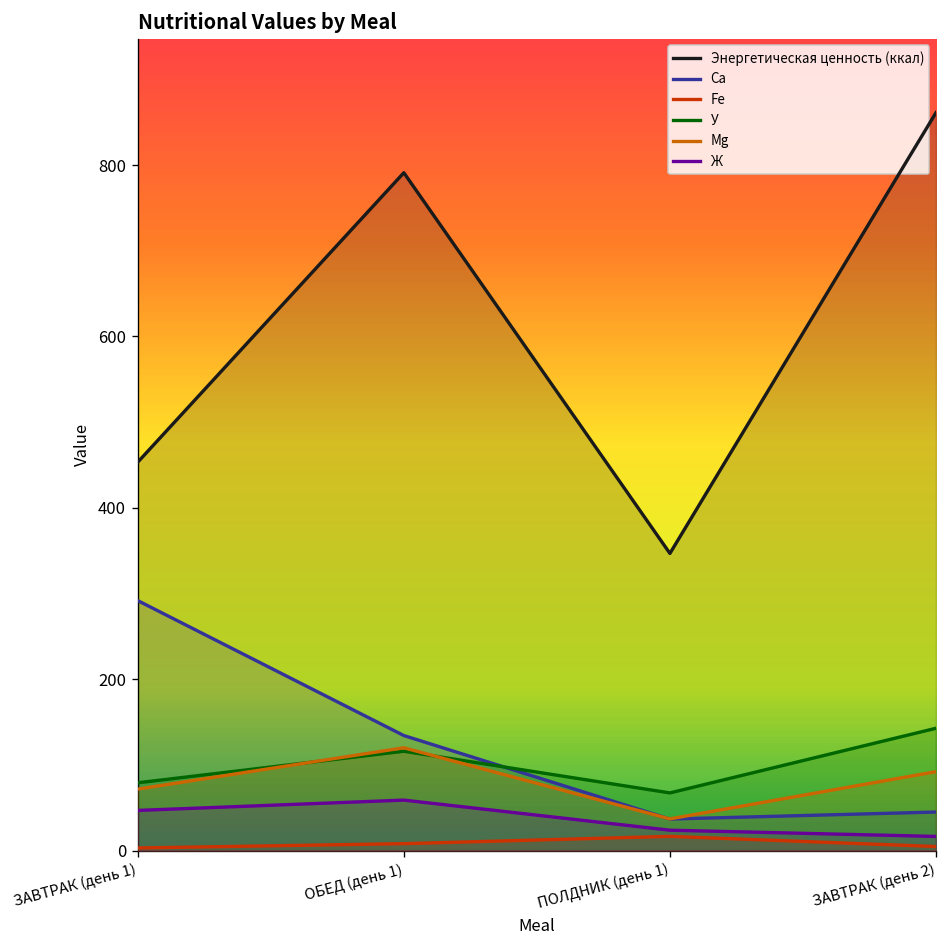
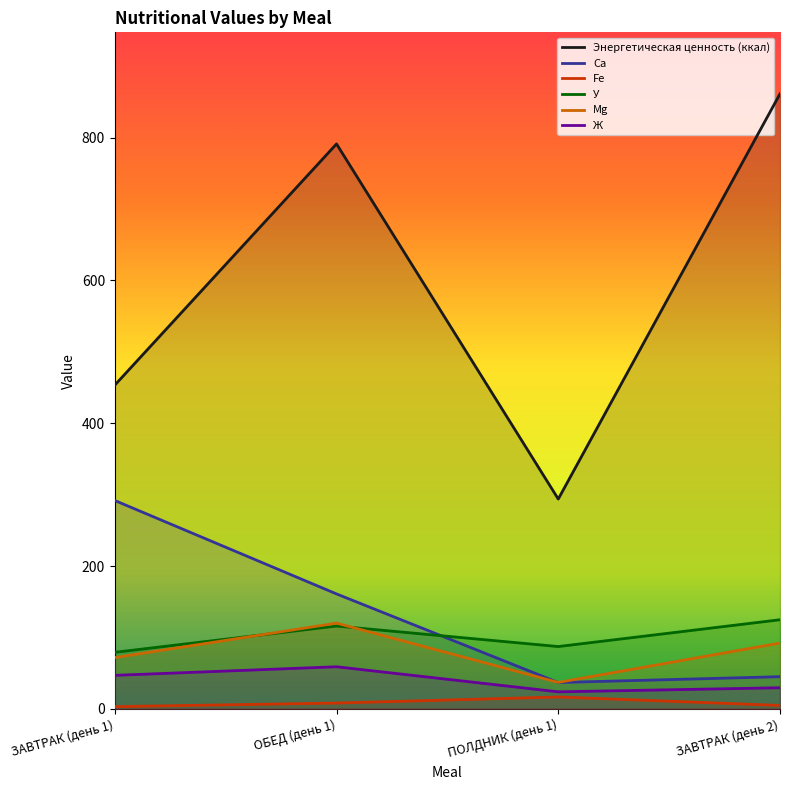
Са, ОБЕД (день 1): 130 -> 160
Энергетическая ценность (ккал), ПОЛДНИК (день 1): 350 -> 290
У, ПОЛДНИК (день 1): 70 -> 90
У, ЗАВТРАК (день 2): 140 -> 120
Ж, ЗАВТРАК (день 2): 20 -> 30
